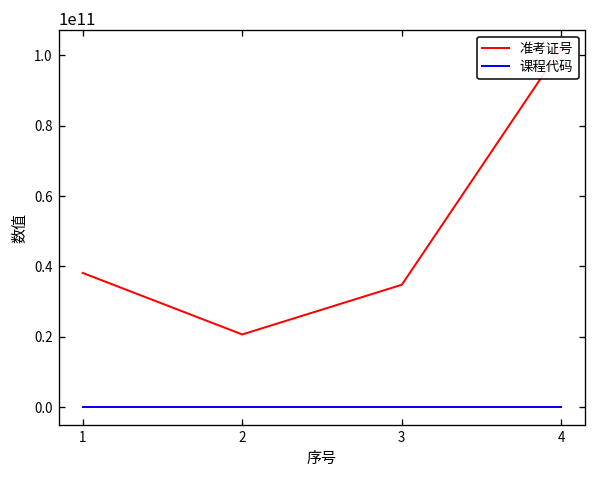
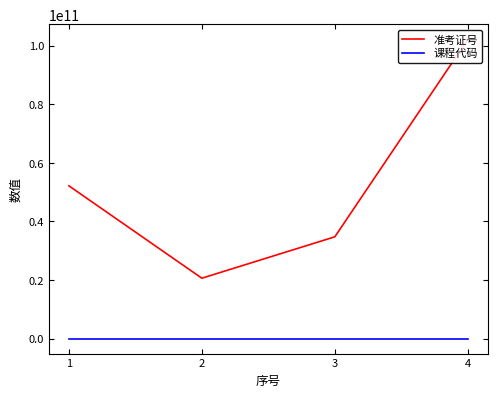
准考证号, 1: 38000000000 -> 52000000000
